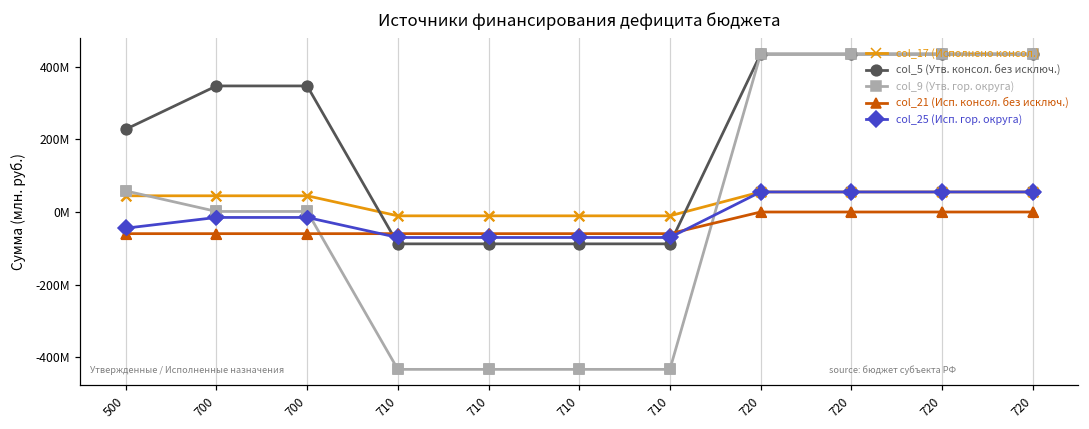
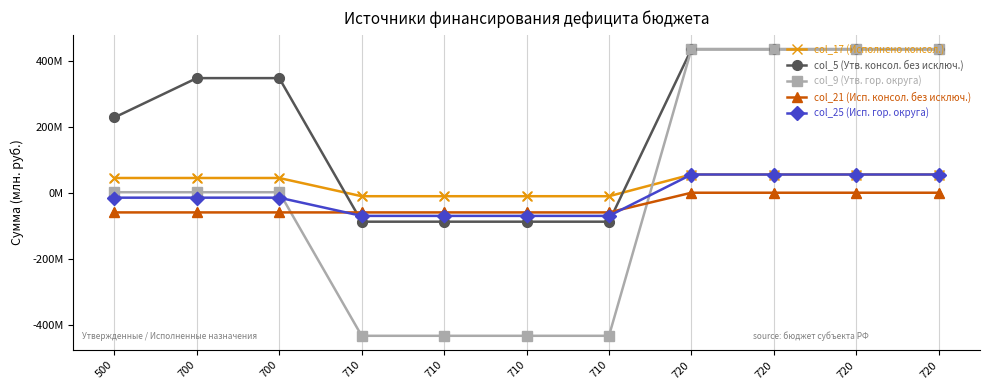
col_9 (Утв. гор. округа), 500: 60000000 -> 0
col_25 (Исп. гор. округа), 500: -40000000 -> -20000000
